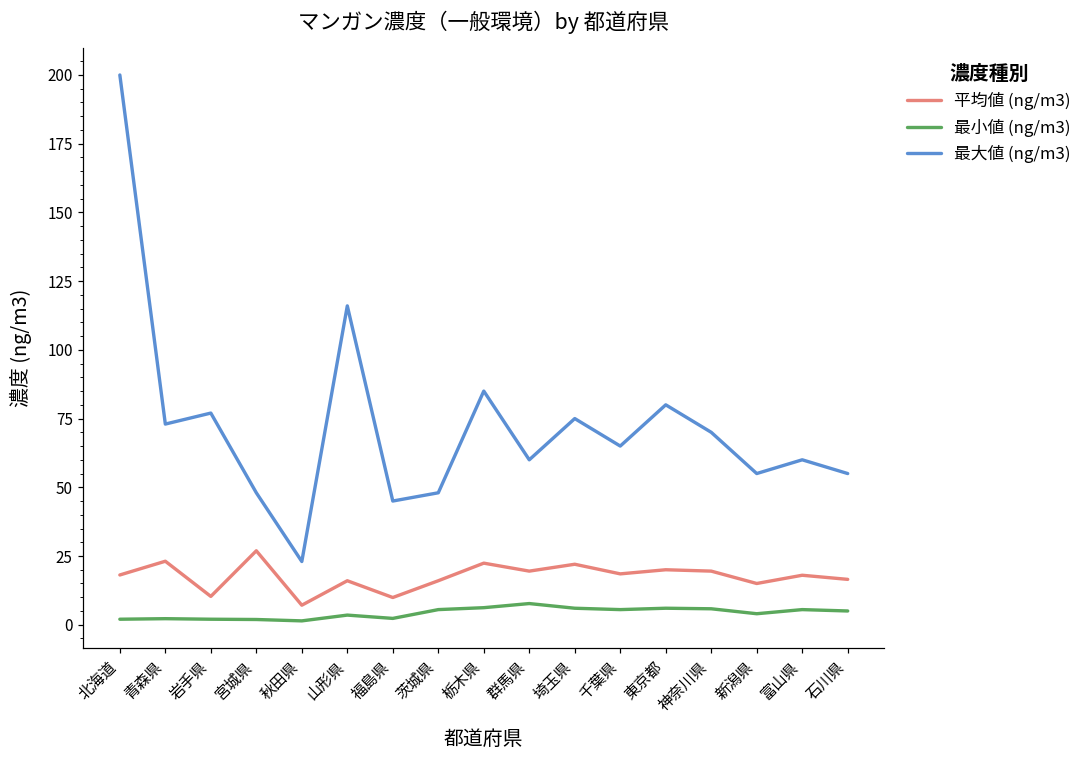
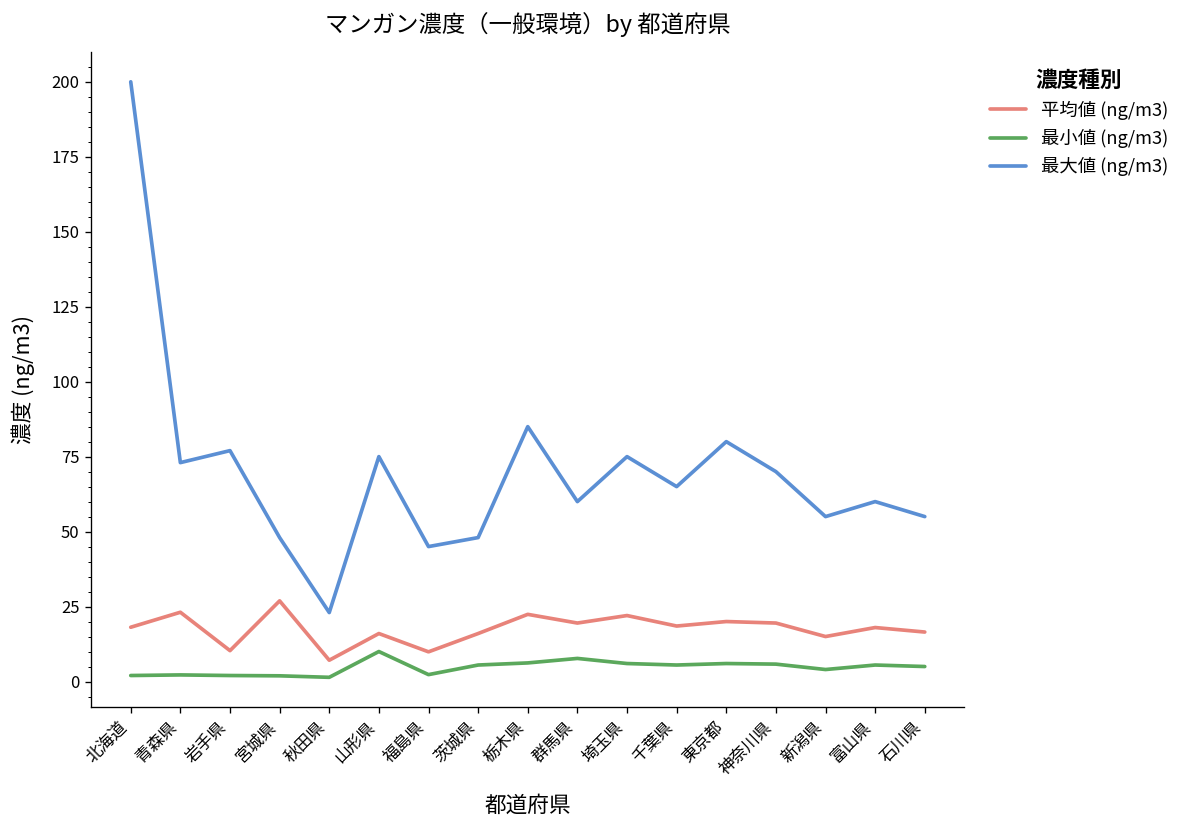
最小値 (ng/m3), 山形県: 4 -> 10
最大値 (ng/m3), 山形県: 116 -> 75
